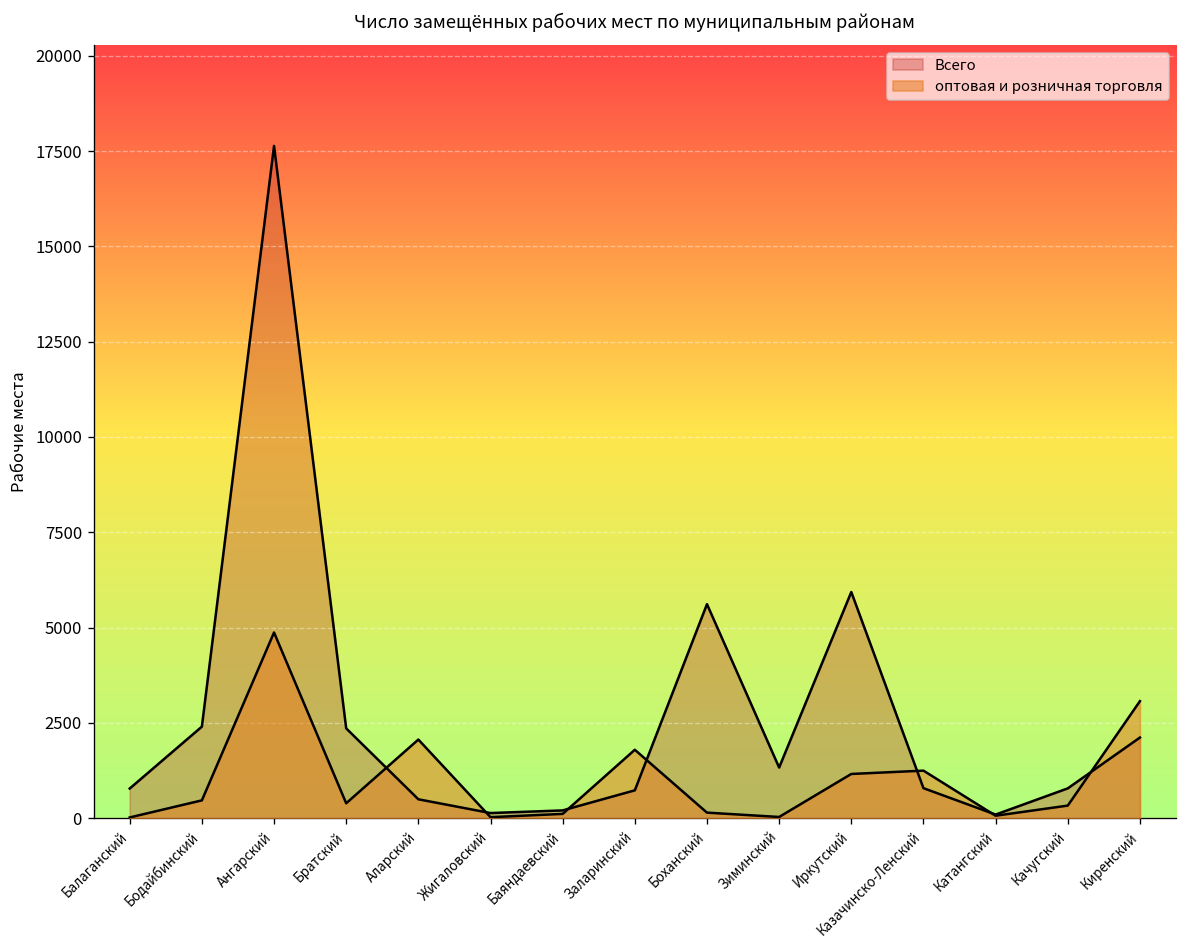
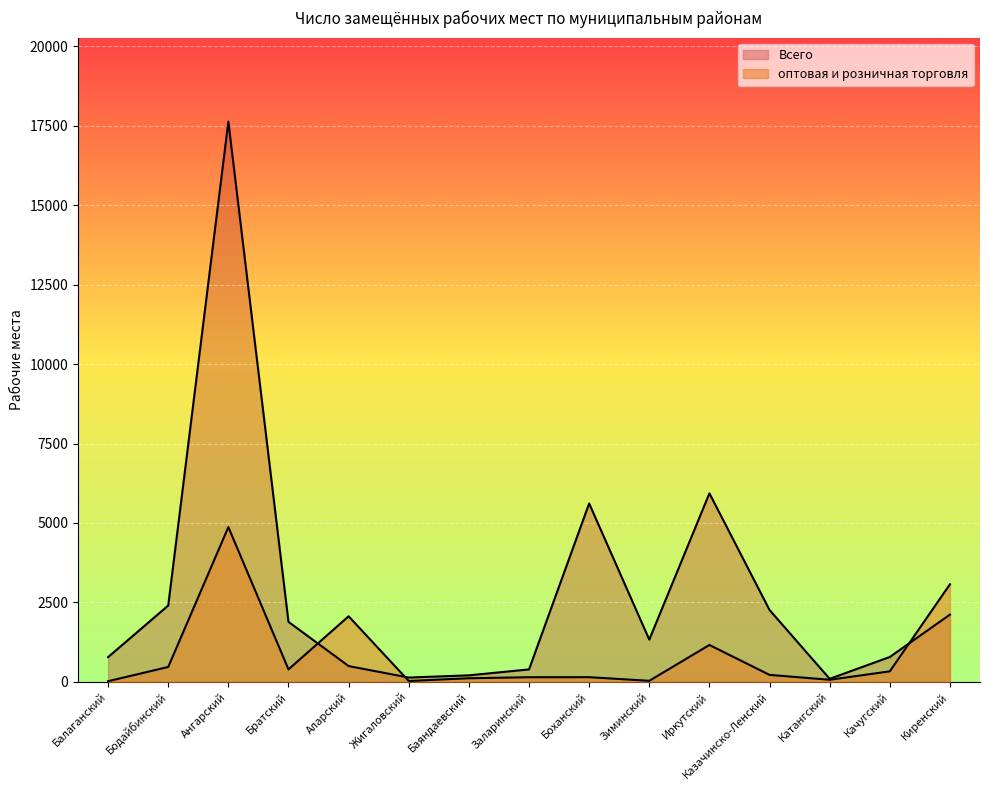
Всего, Братский: 2400 -> 1900
Всего, Заларинский: 700 -> 400
оптовая и розничная торговля, Заларинский: 1800 -> 100
Всего, Казачинско-Ленский: 800 -> 2300
оптовая и розничная торговля, Казачинско-Ленский: 1200 -> 200
